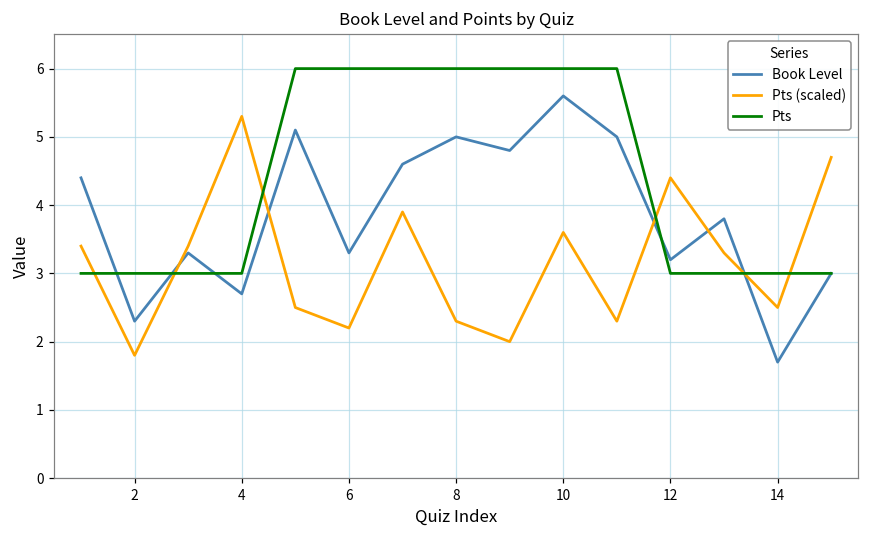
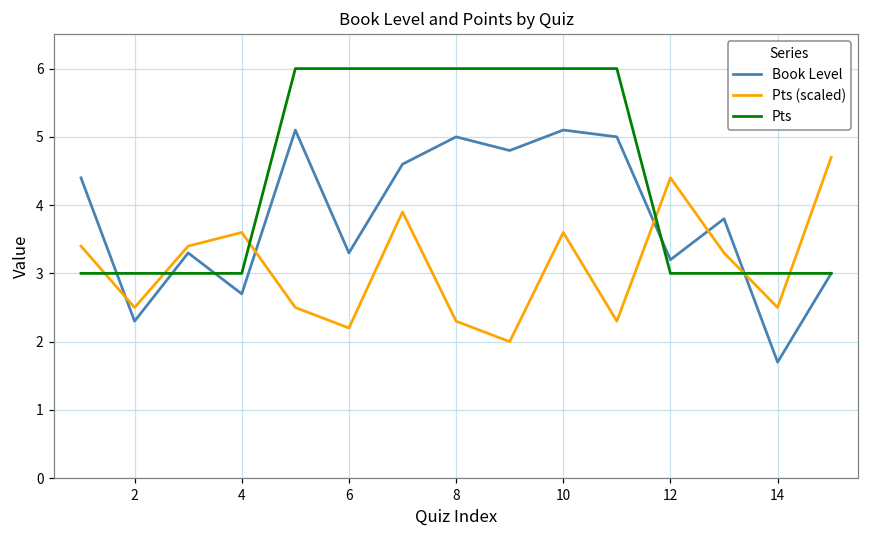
Pts (scaled), 2: 1.8 -> 2.5
Pts (scaled), 4: 5.3 -> 3.6
Book Level, 10: 5.6 -> 5.1
